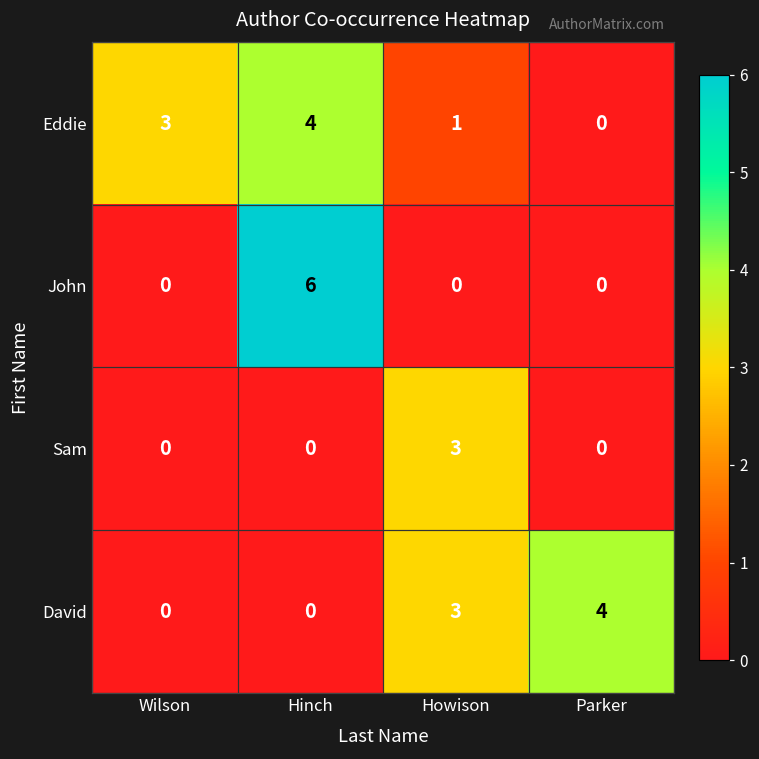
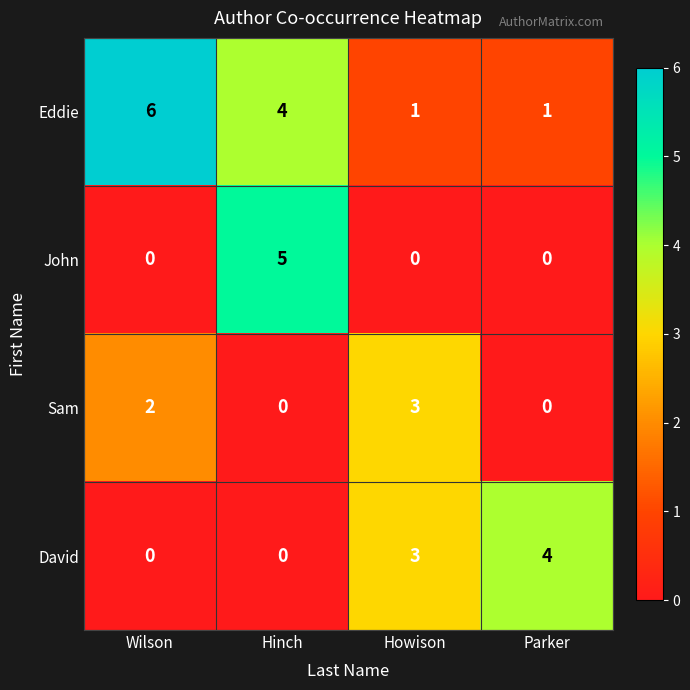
Eddie, Wilson: 3 -> 6
Eddie, Parker: 0 -> 1
John, Hinch: 6 -> 5
Sam, Wilson: 0 -> 2
